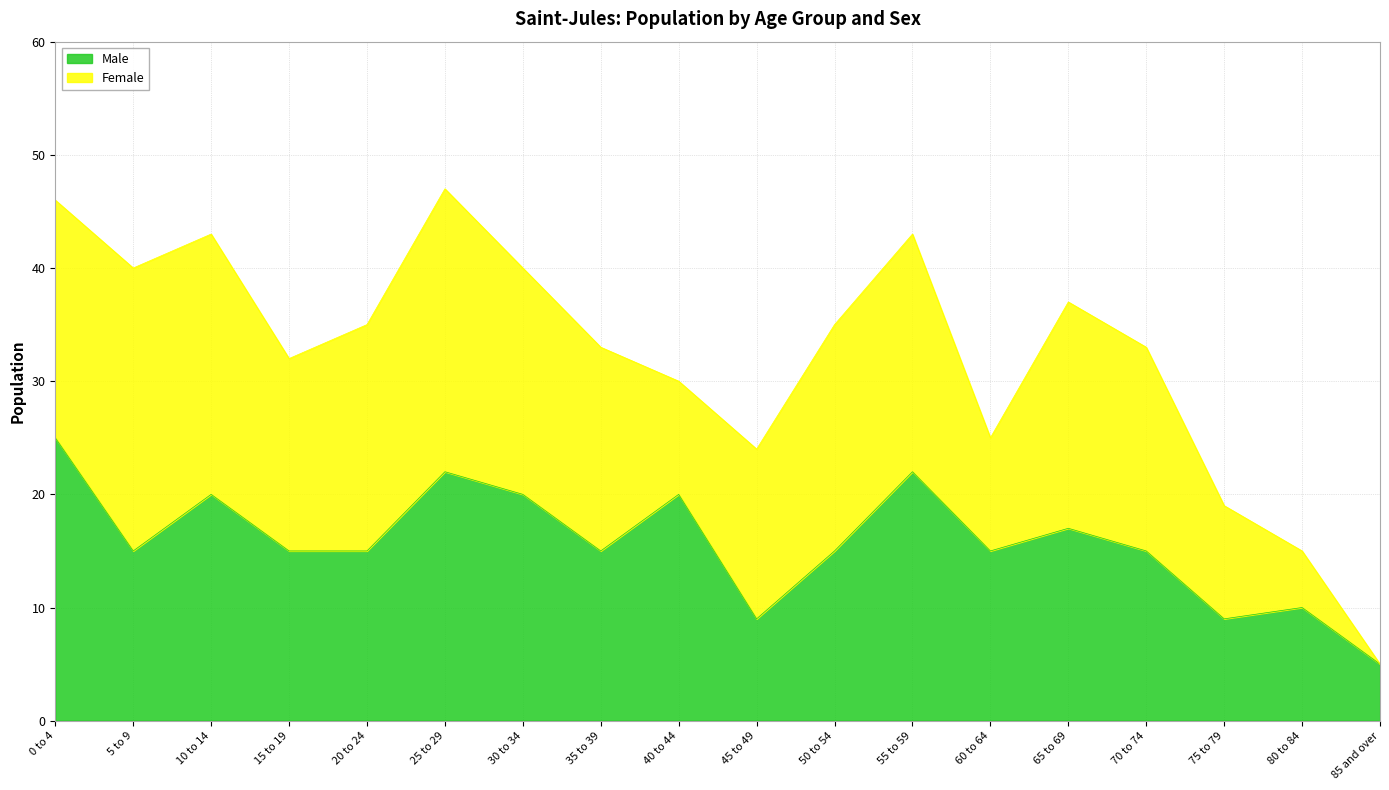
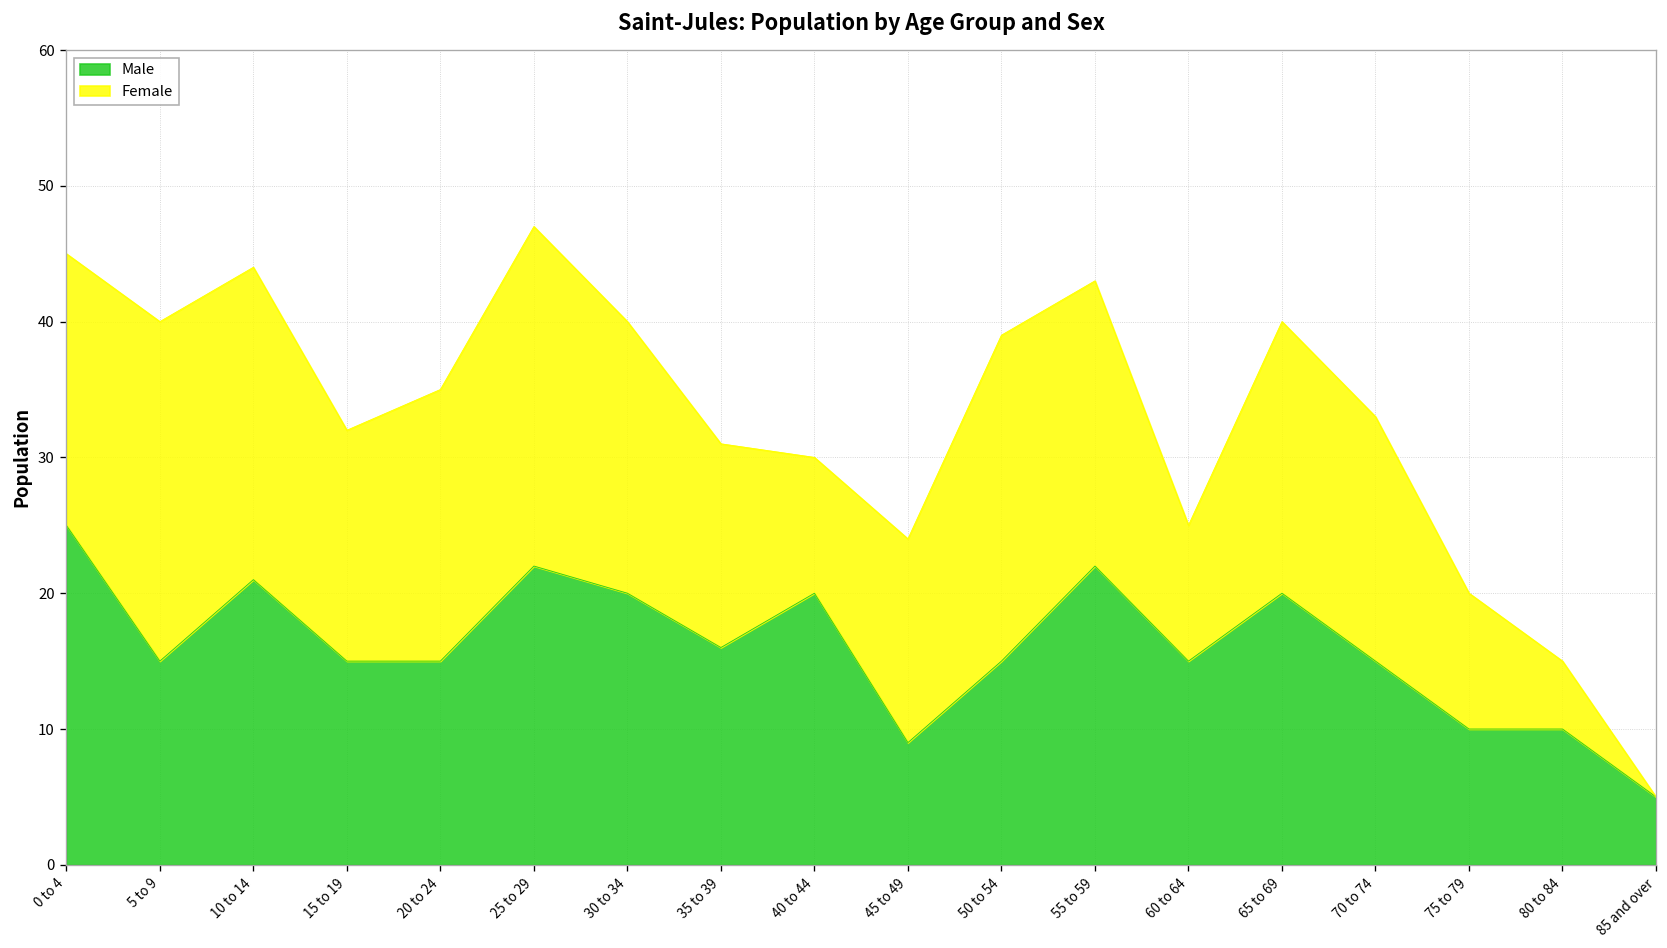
Female, 0 to 4: 21 -> 20
Male, 10 to 14: 20 -> 21
Male, 35 to 39: 15 -> 16
Female, 35 to 39: 18 -> 15
Female, 50 to 54: 20 -> 24
Male, 65 to 69: 17 -> 20
Male, 75 to 79: 9 -> 10
